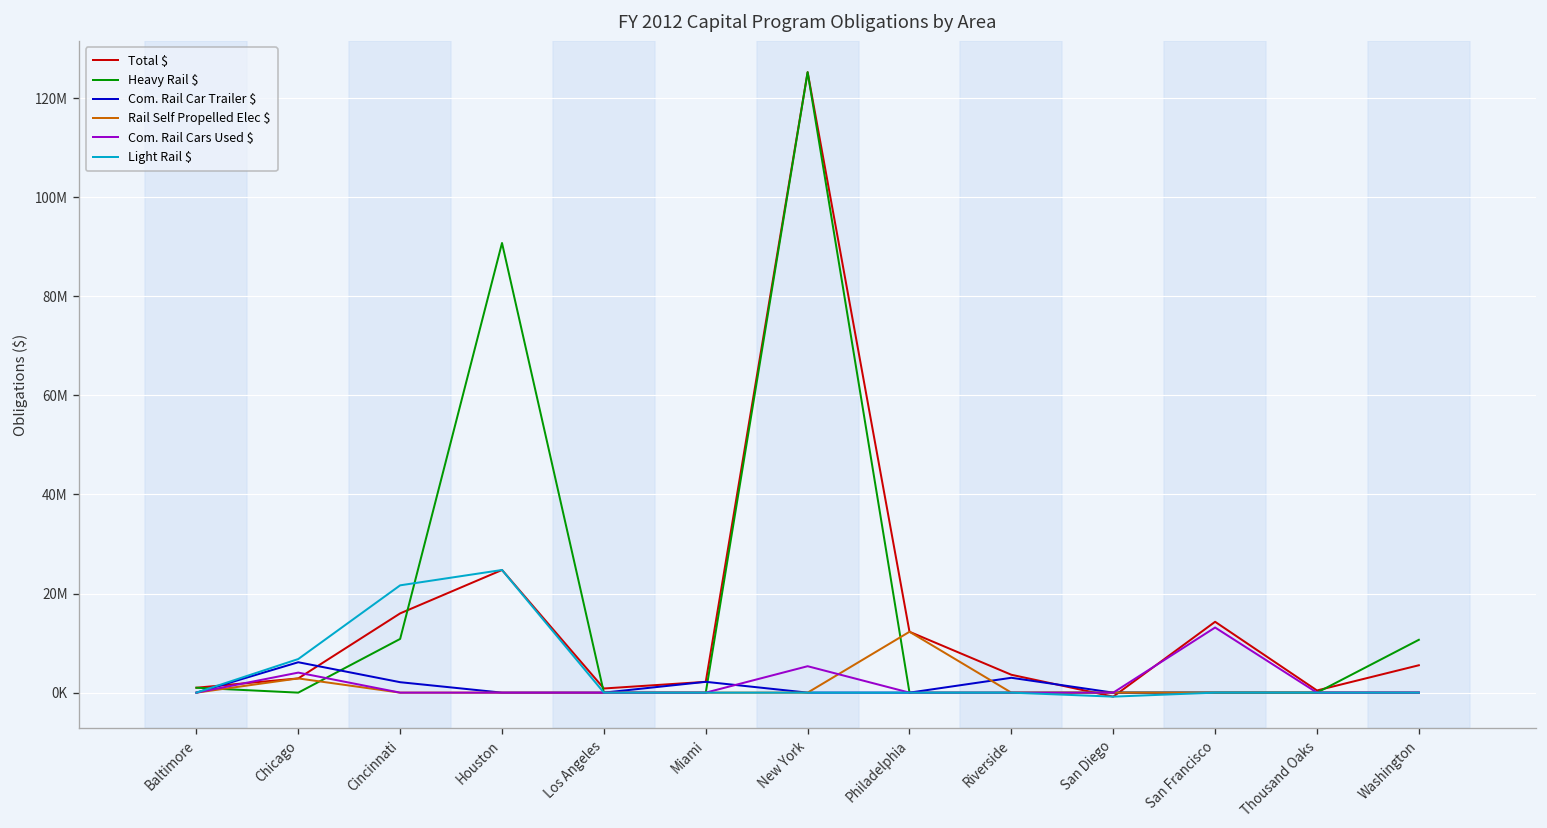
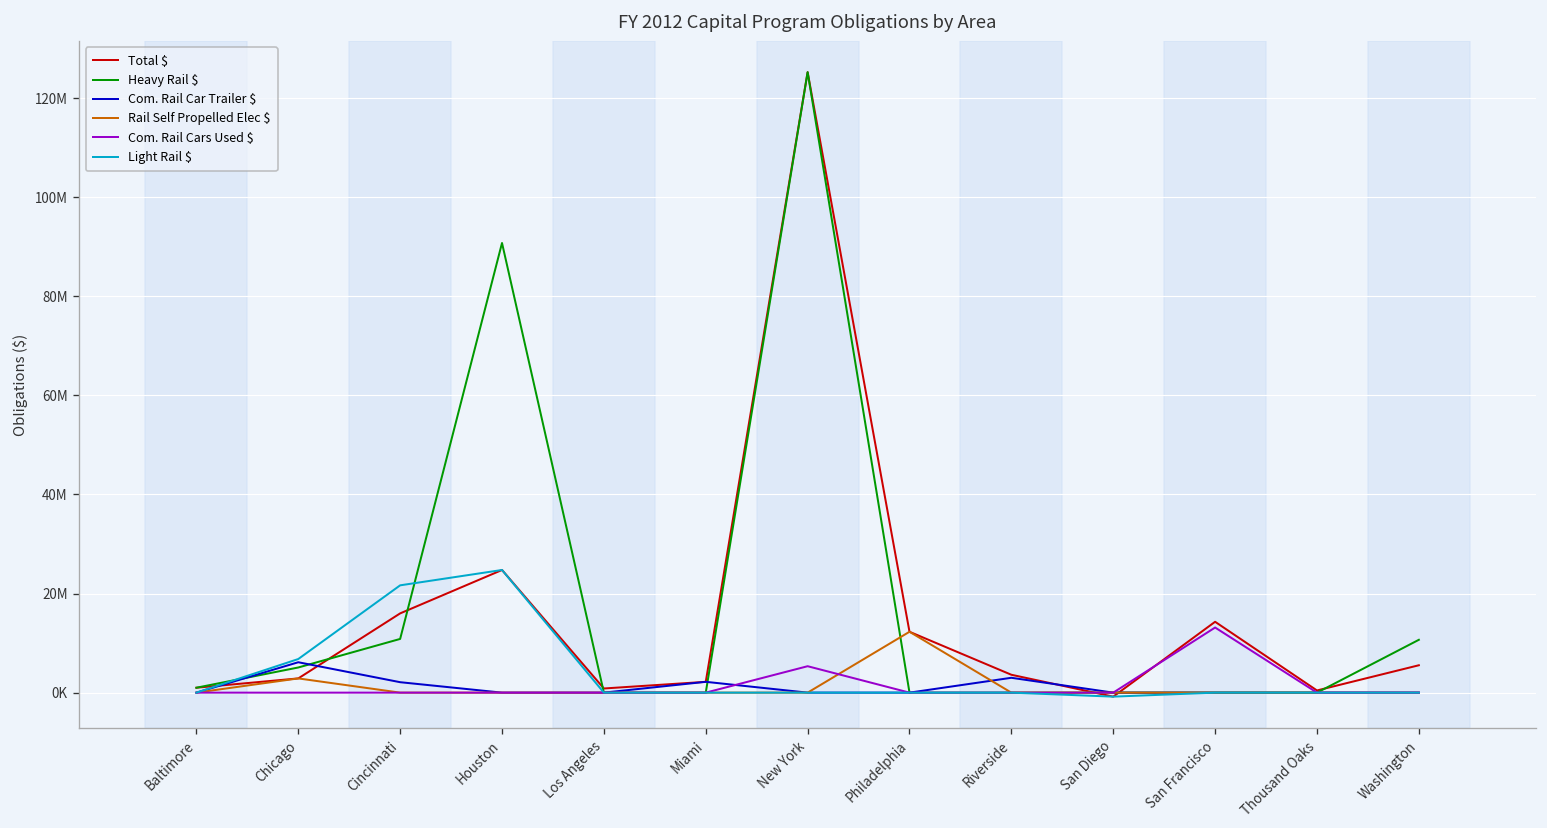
Heavy Rail $, Chicago: 0 -> 5000000
Com. Rail Cars Used $, Chicago: 4000000 -> 0
